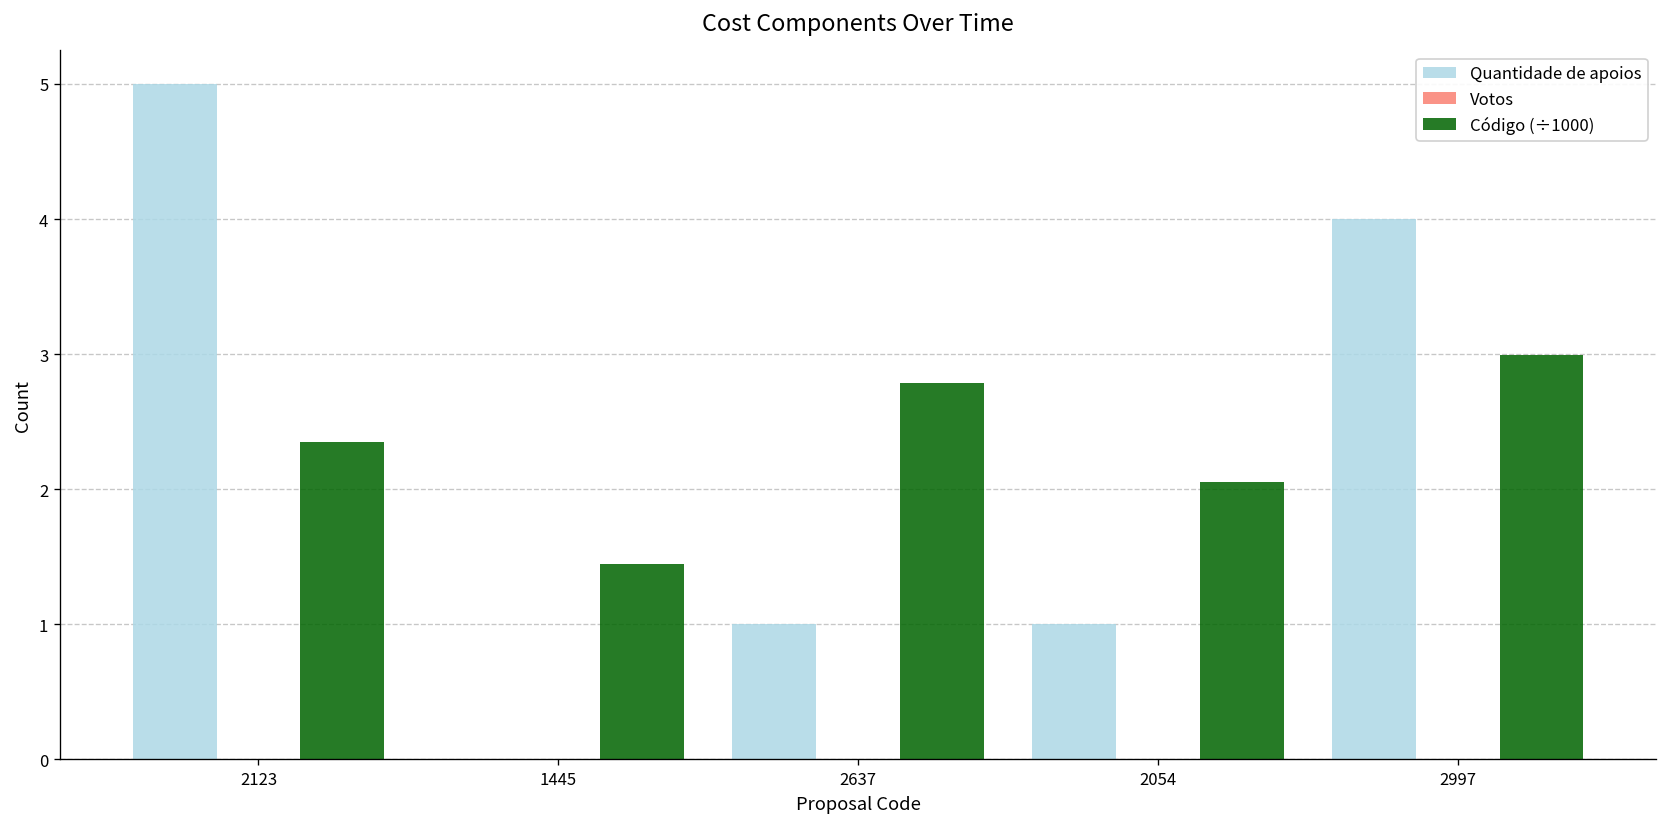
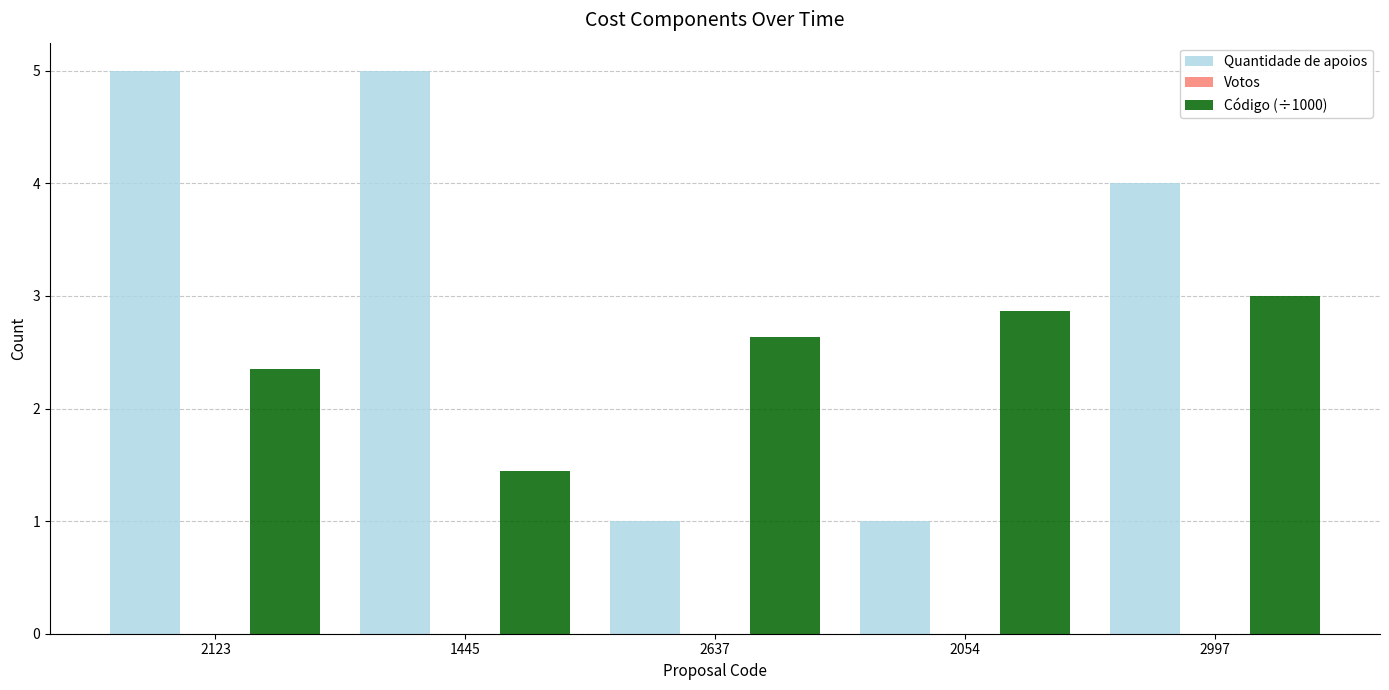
Quantidade de apoios, 1445: 0 -> 5
Código (÷1000), 2637: 2.79 -> 2.64
Código (÷1000), 2054: 2.05 -> 2.87
